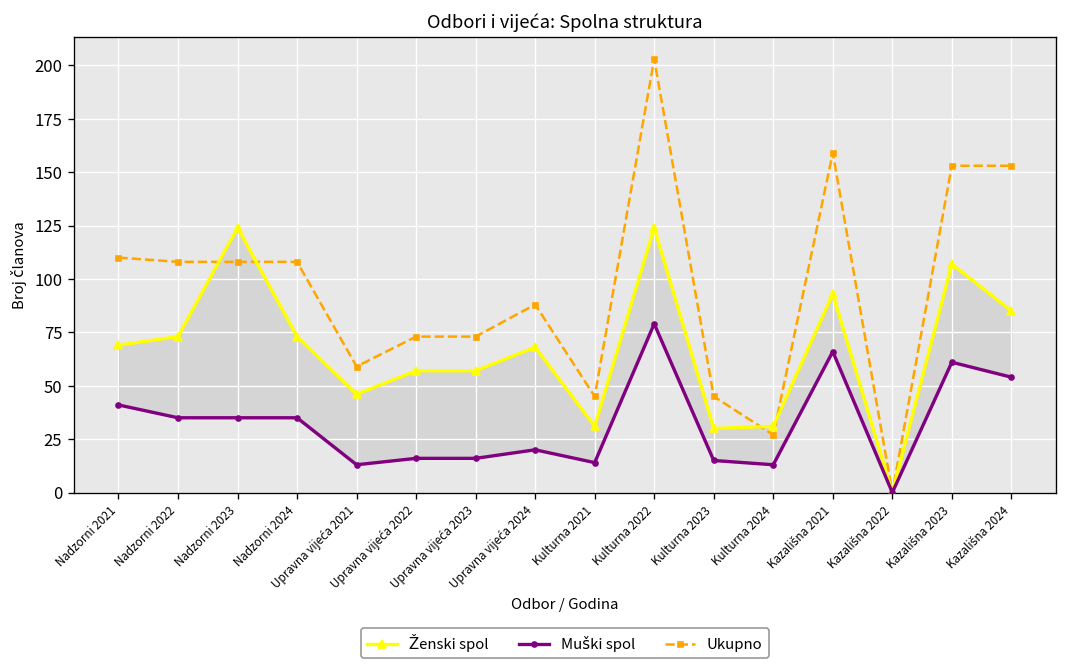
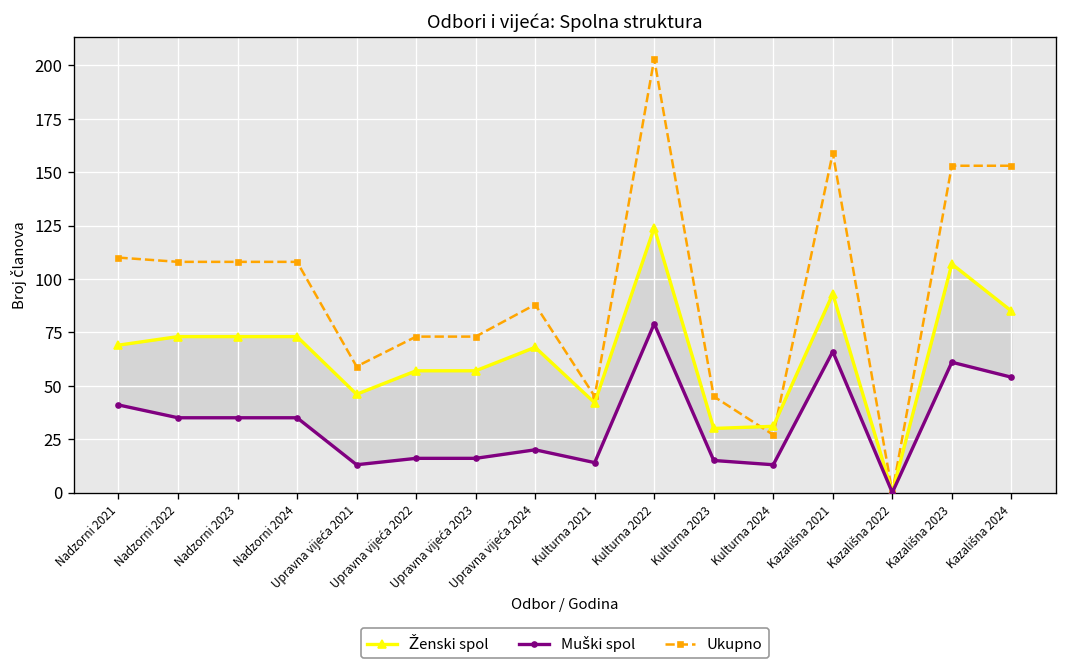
Ženski spol, Nadzorni 2023: 124 -> 73
Ženski spol, Kulturna 2021: 31 -> 42
